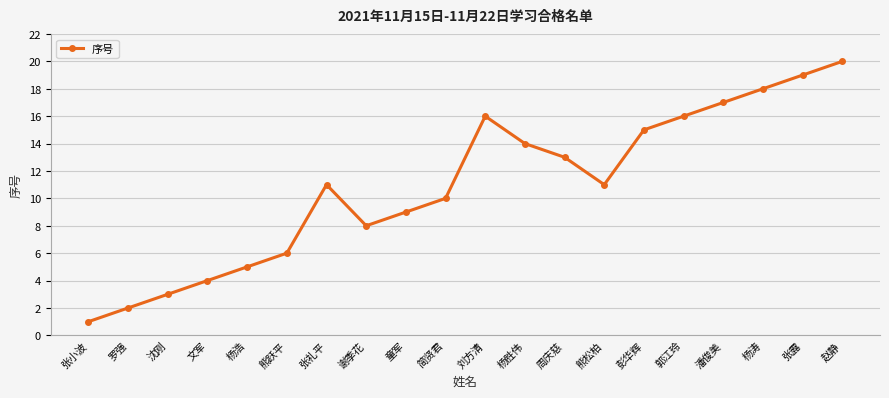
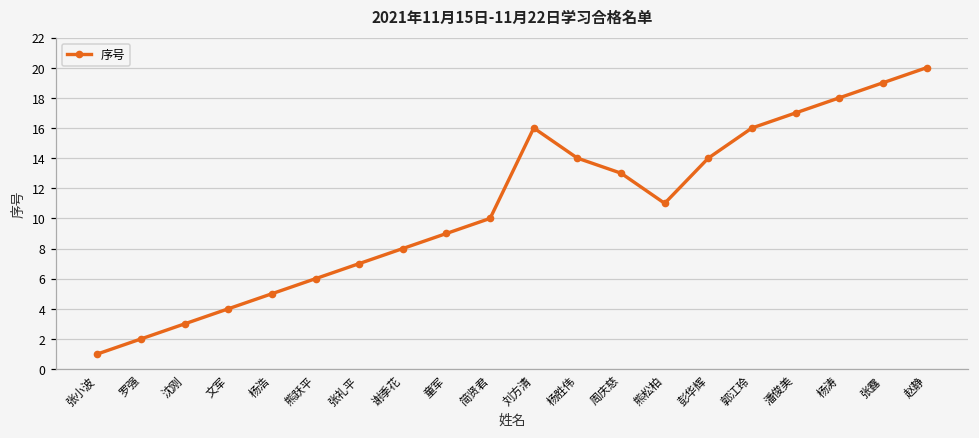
张礼平: 11 -> 7
彭华辉: 15 -> 14
